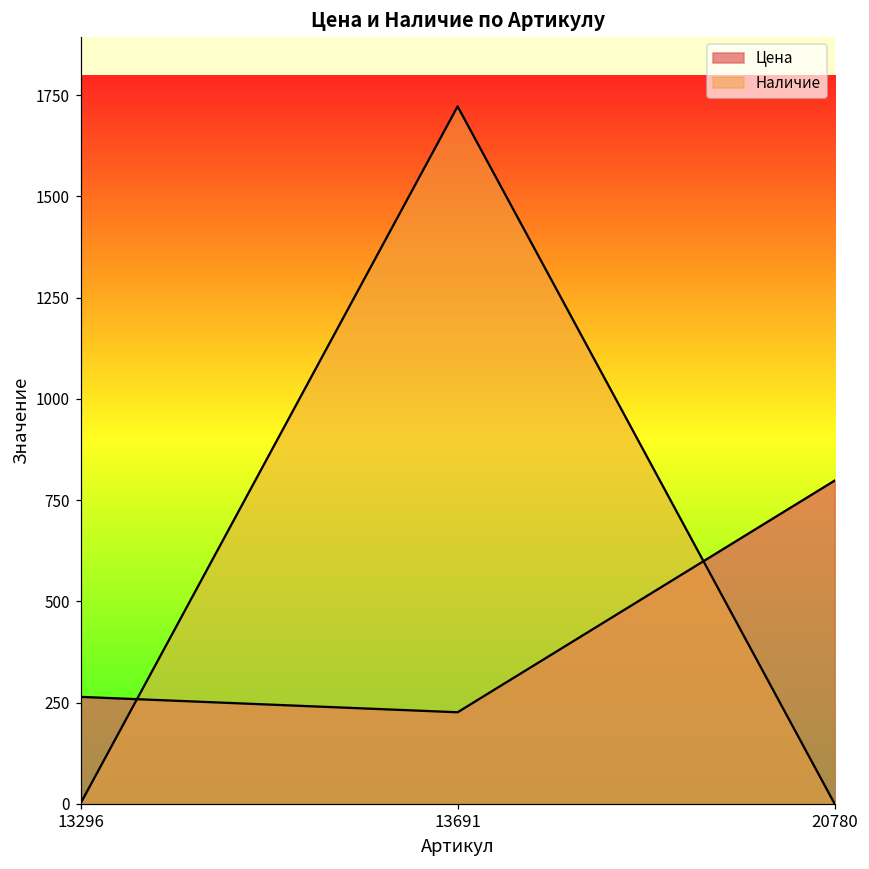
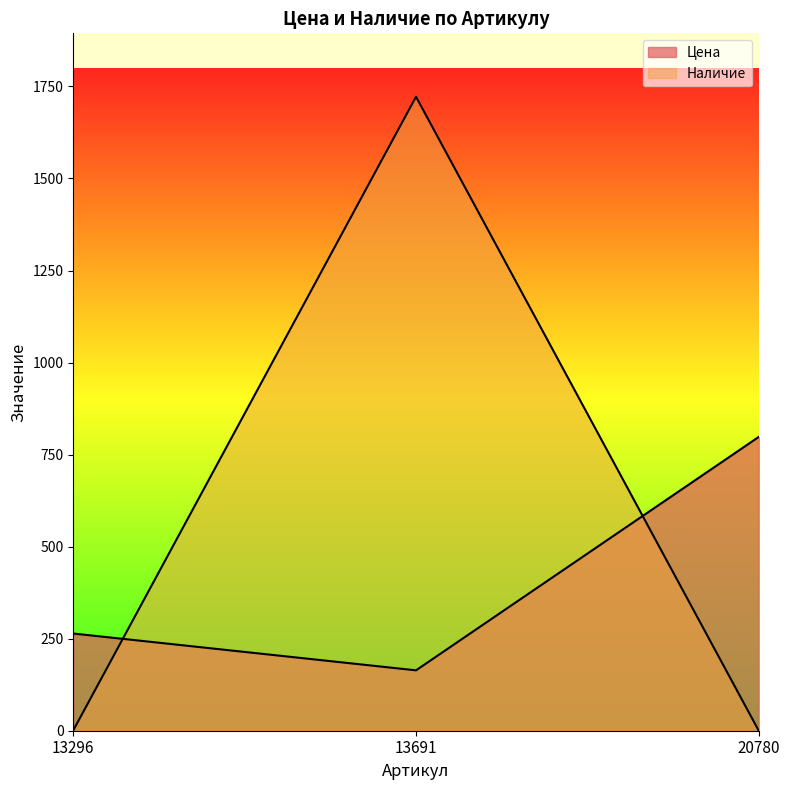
Цена, 13691: 230 -> 160
